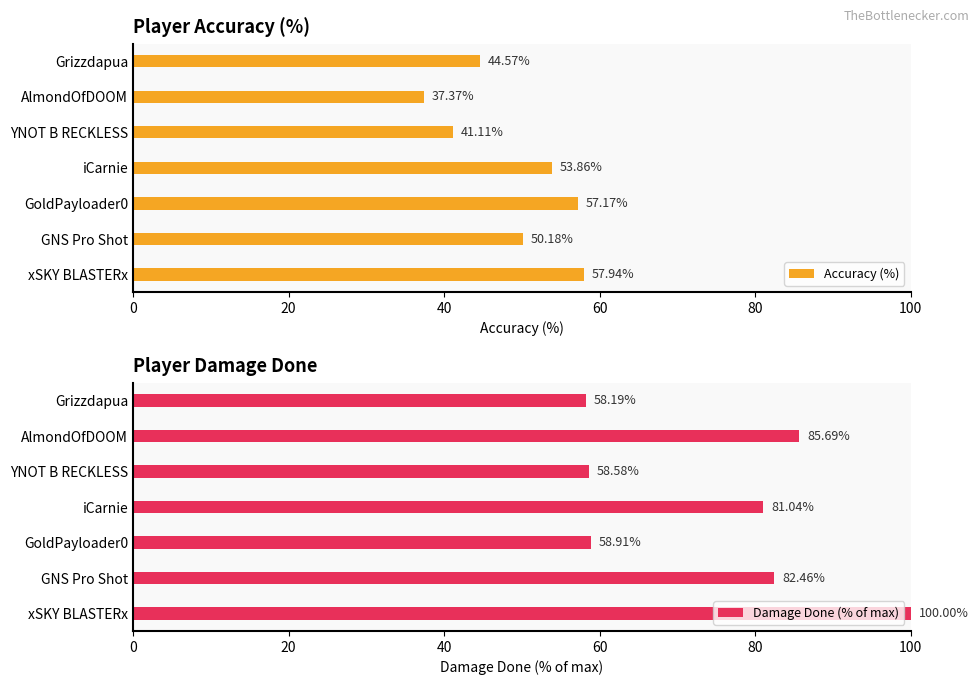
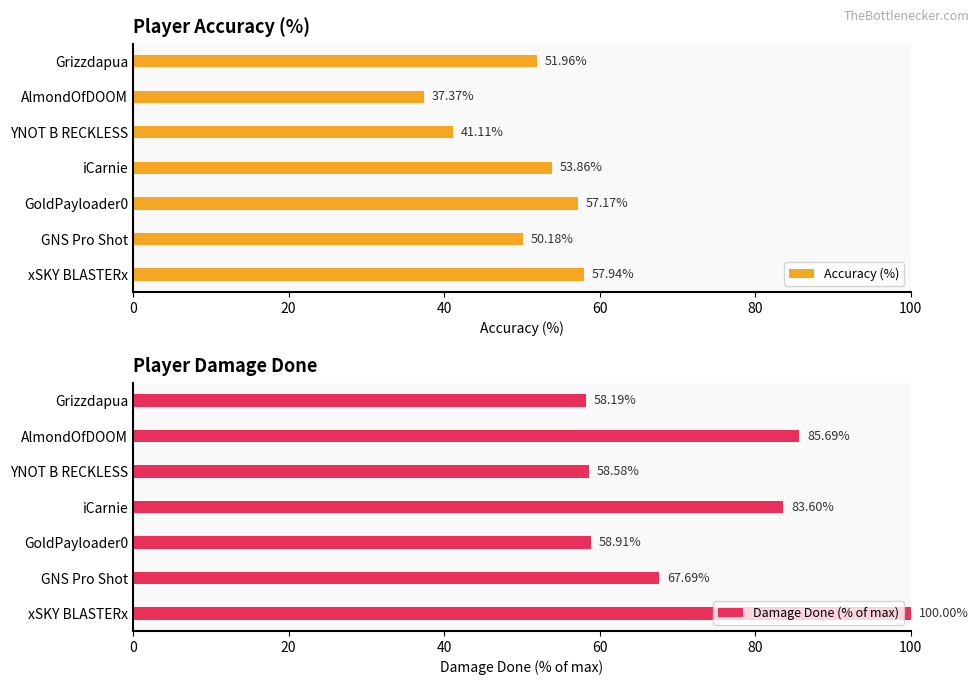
Player Accuracy (%), Grizzdapua: 44.57% -> 51.96%
Player Damage Done, iCarnie: 81.04% -> 83.60%
Player Damage Done, GNS Pro Shot: 82.46% -> 67.69%
